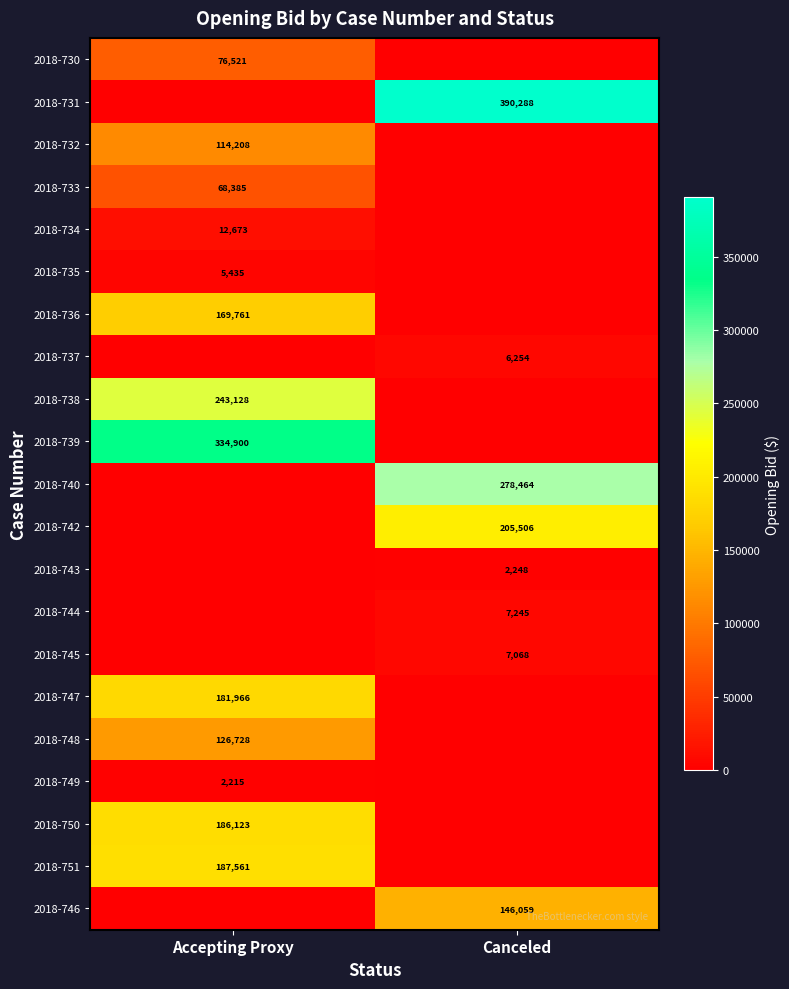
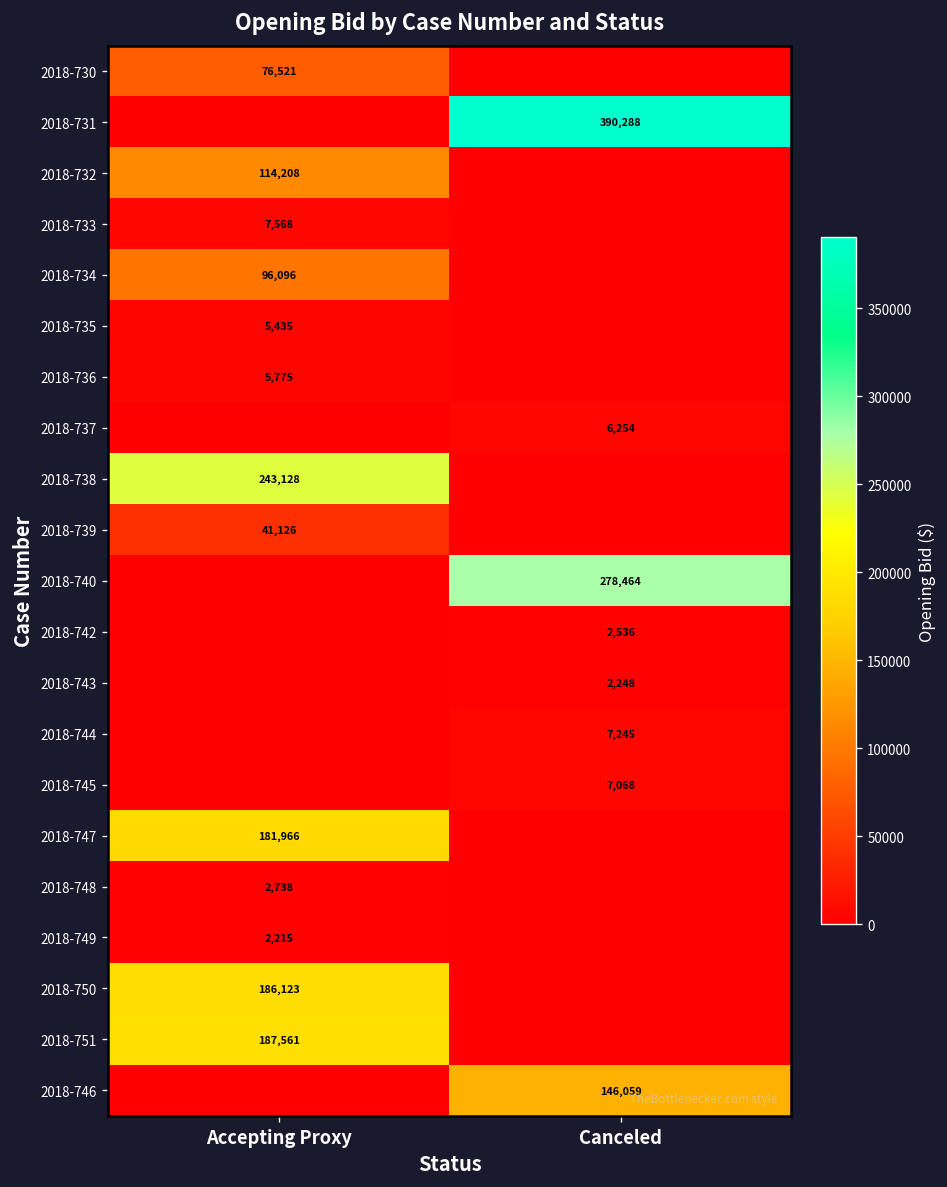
2018-733, Accepting Proxy: 68,385 -> 7,568
2018-734, Accepting Proxy: 12,673 -> 96,096
2018-736, Accepting Proxy: 169,761 -> 5,775
2018-739, Accepting Proxy: 334,900 -> 41,126
2018-742, Canceled: 205,506 -> 2,536
2018-748, Accepting Proxy: 126,728 -> 2,738
